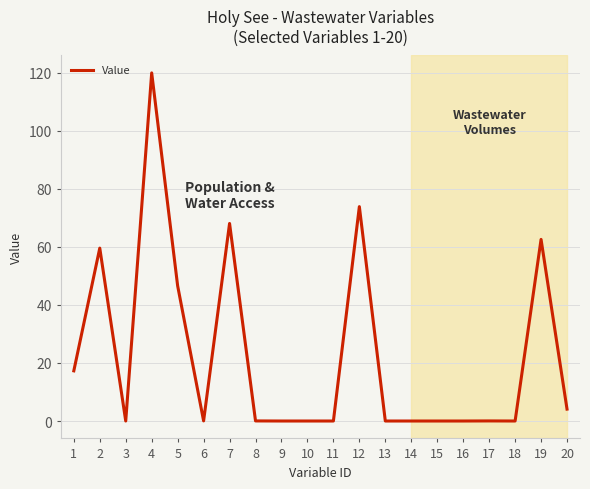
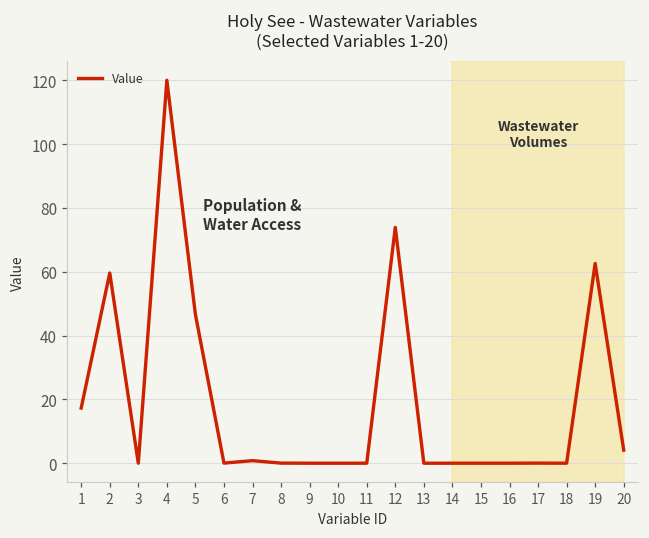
7: 68 -> 1
